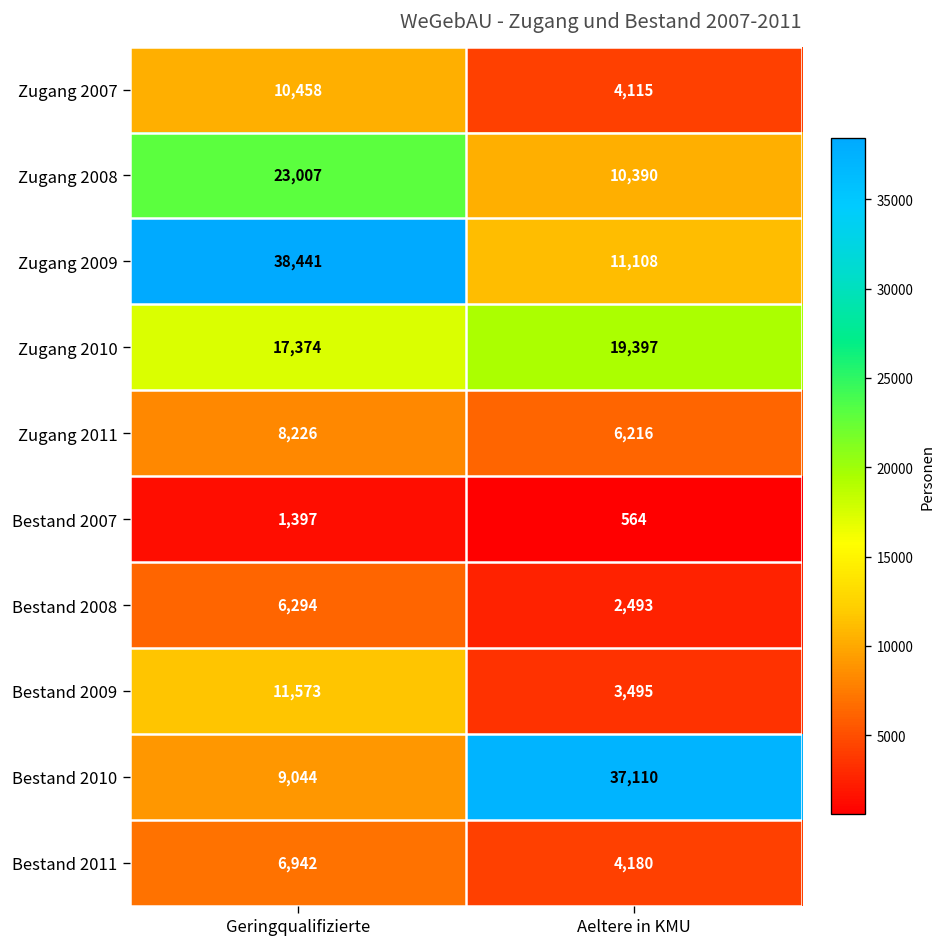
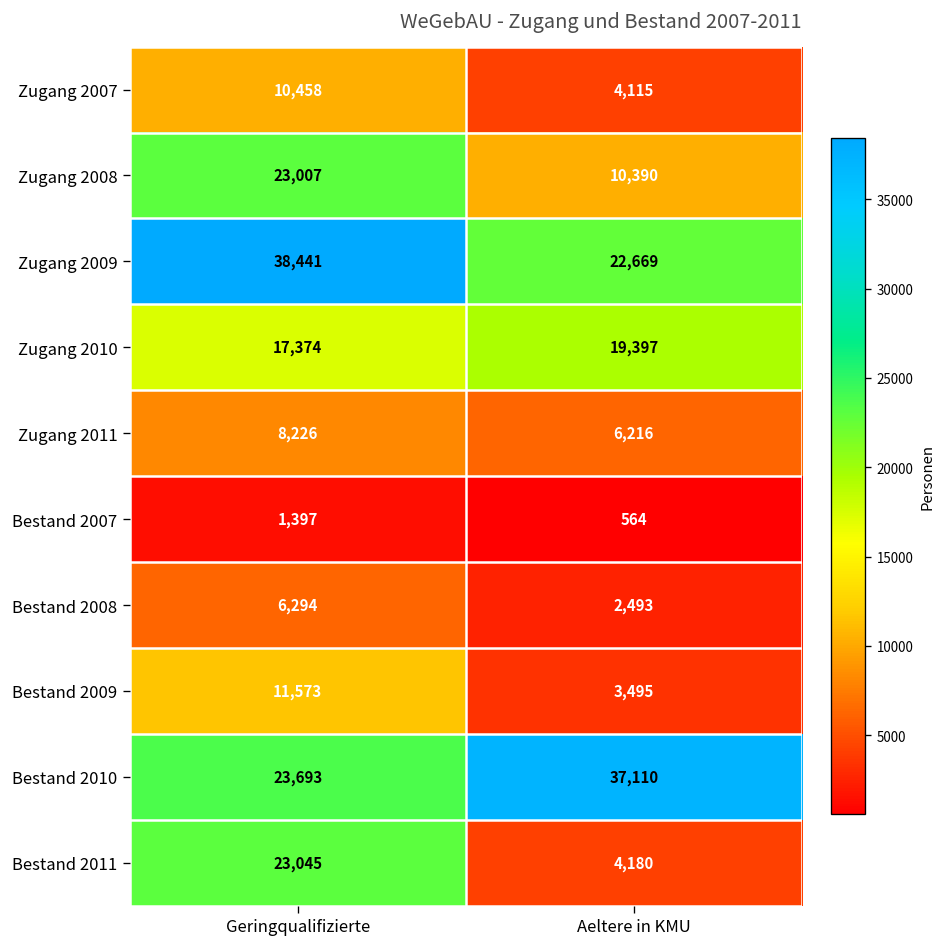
Zugang 2009, Aeltere in KMU: 11,108 -> 22,669
Bestand 2010, Geringqualifizierte: 9,044 -> 23,693
Bestand 2011, Geringqualifizierte: 6,942 -> 23,045
